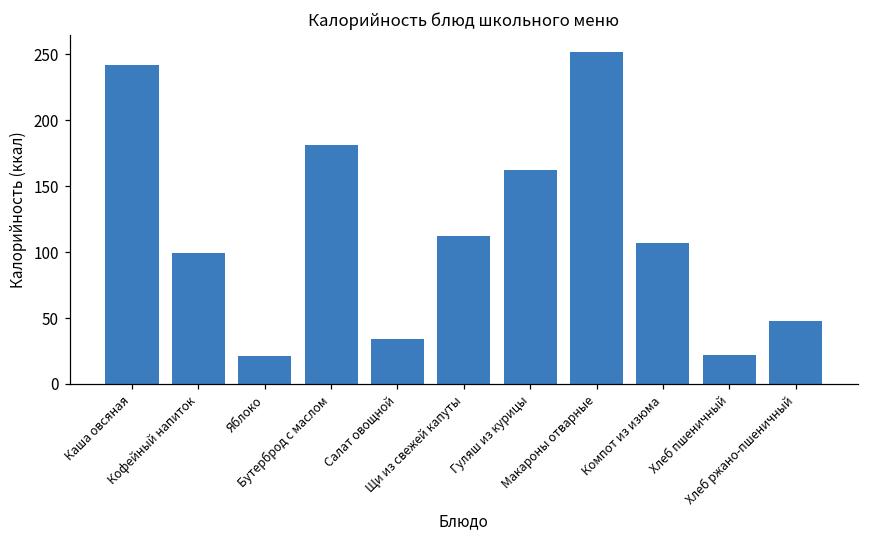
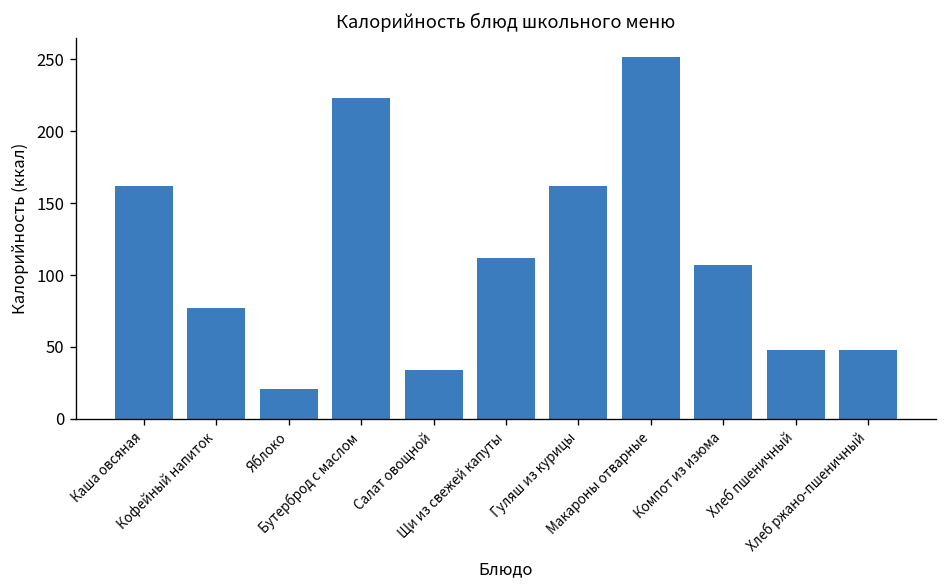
Каша овсяная: 242 -> 162
Кофейный напиток: 99 -> 77
Бутерброд с маслом: 181 -> 223
Хлеб пшеничный: 22 -> 48
